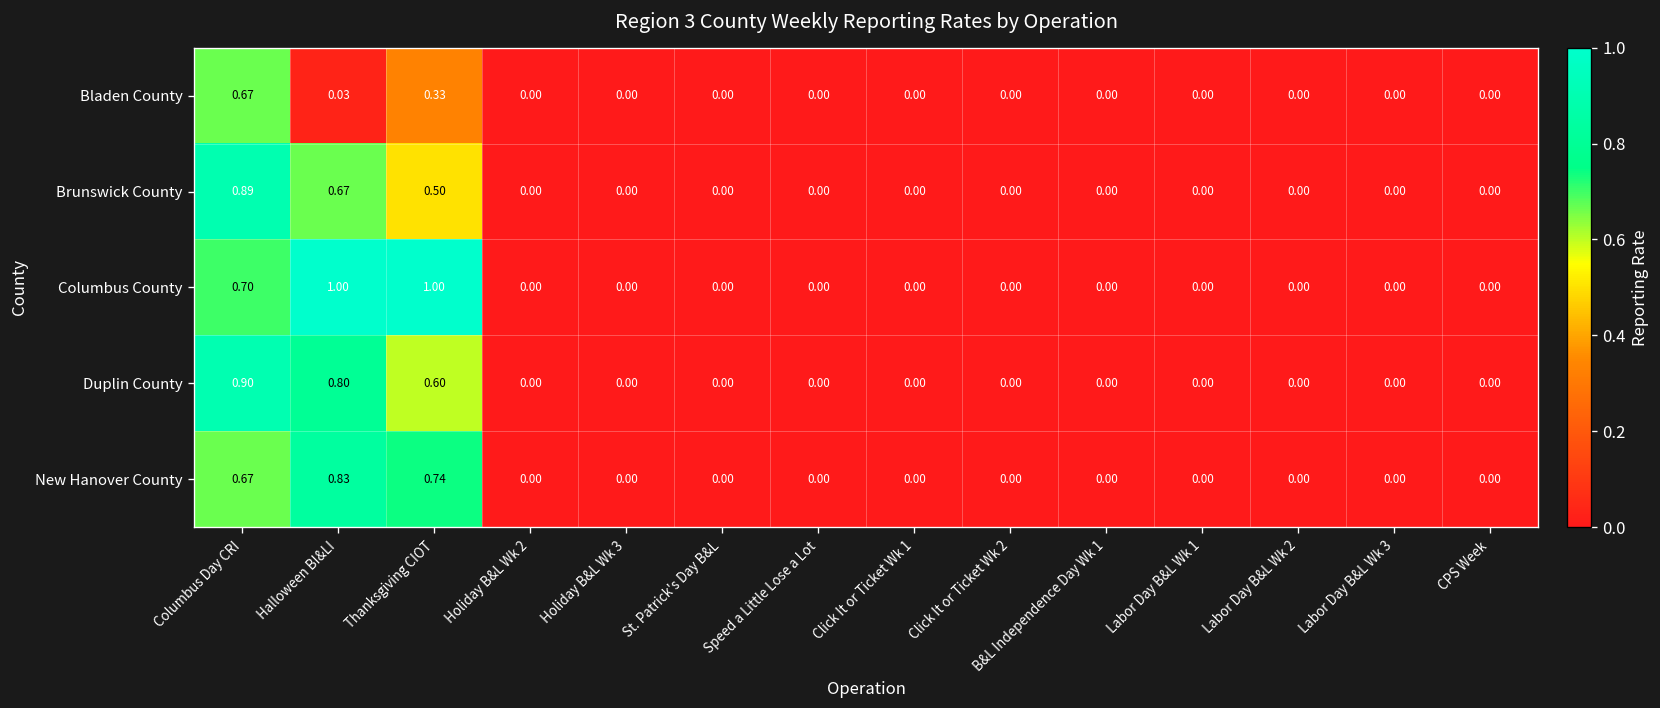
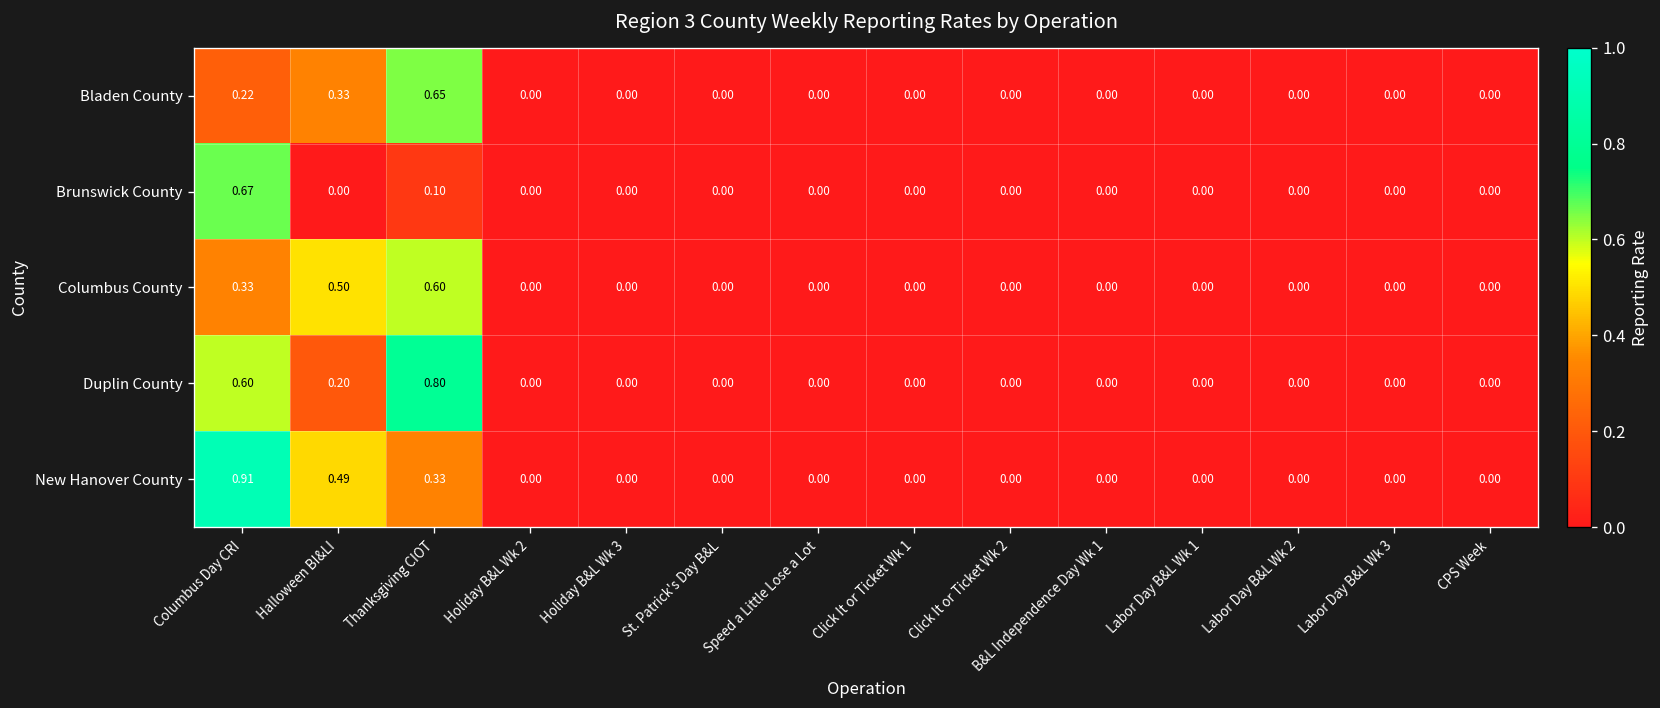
Bladen County, Columbus Day CRI: 0.67 -> 0.22
Bladen County, Halloween BI&LI: 0.03 -> 0.33
Bladen County, Thanksgiving CIOT: 0.33 -> 0.65
Brunswick County, Columbus Day CRI: 0.89 -> 0.67
Brunswick County, Halloween BI&LI: 0.67 -> 0.00
Brunswick County, Thanksgiving CIOT: 0.50 -> 0.10
Columbus County, Columbus Day CRI: 0.70 -> 0.33
Columbus County, Halloween BI&LI: 1.00 -> 0.50
Columbus County, Thanksgiving CIOT: 1.00 -> 0.60
Duplin County, Columbus Day CRI: 0.90 -> 0.60
Duplin County, Halloween BI&LI: 0.80 -> 0.20
Duplin County, Thanksgiving CIOT: 0.60 -> 0.80
New Hanover County, Columbus Day CRI: 0.67 -> 0.91
New Hanover County, Halloween BI&LI: 0.83 -> 0.49
New Hanover County, Thanksgiving CIOT: 0.74 -> 0.33
